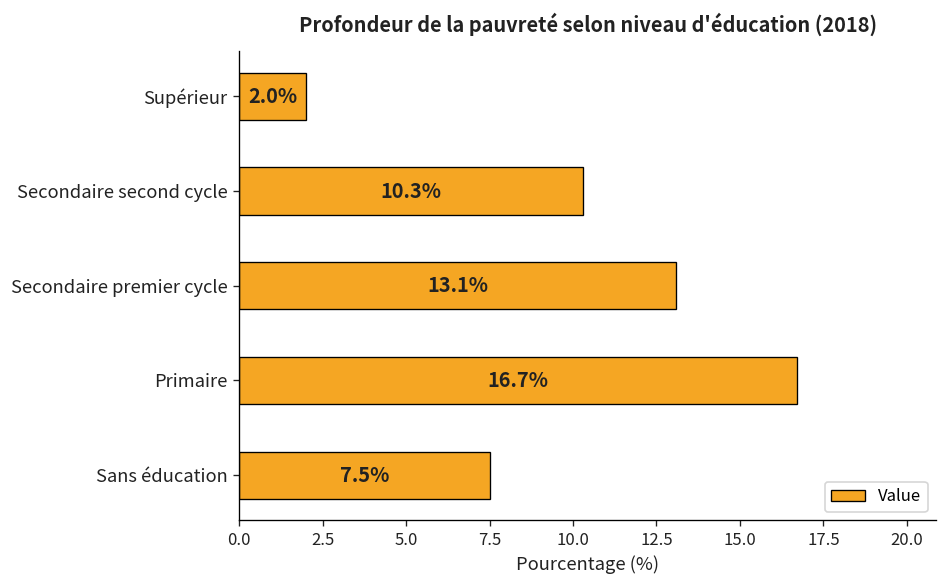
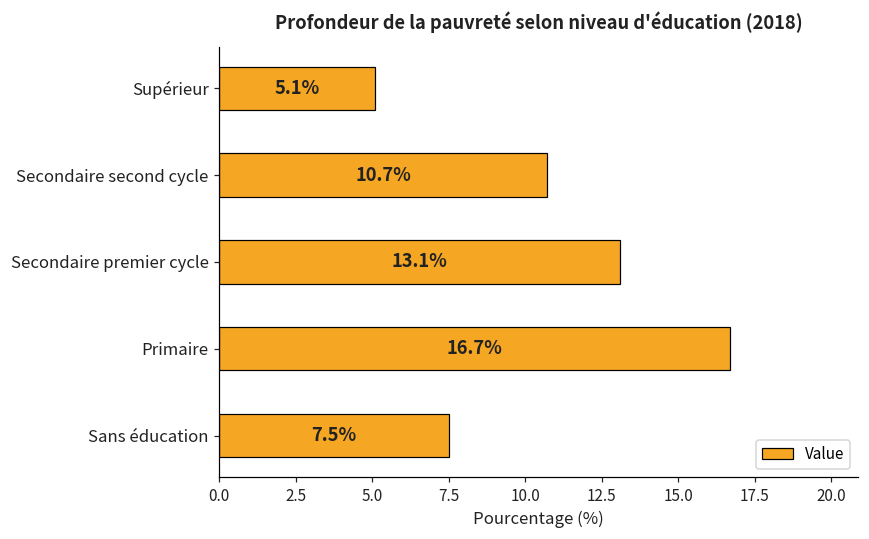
Supérieur: 2.0% -> 5.1%
Secondaire second cycle: 10.3% -> 10.7%
